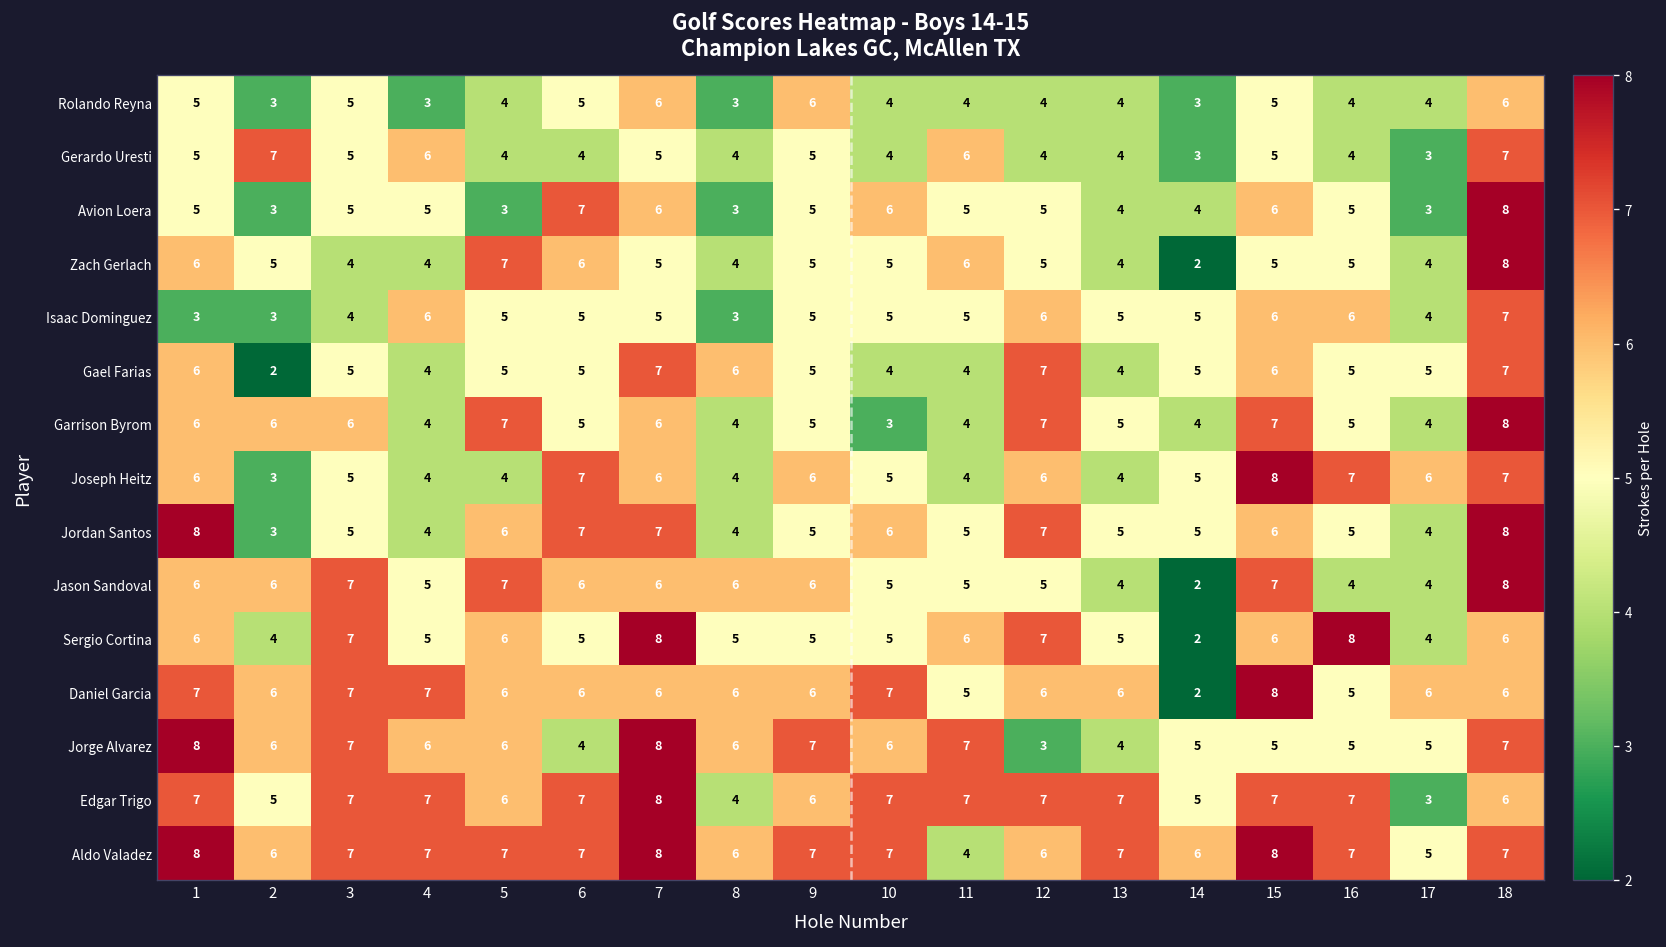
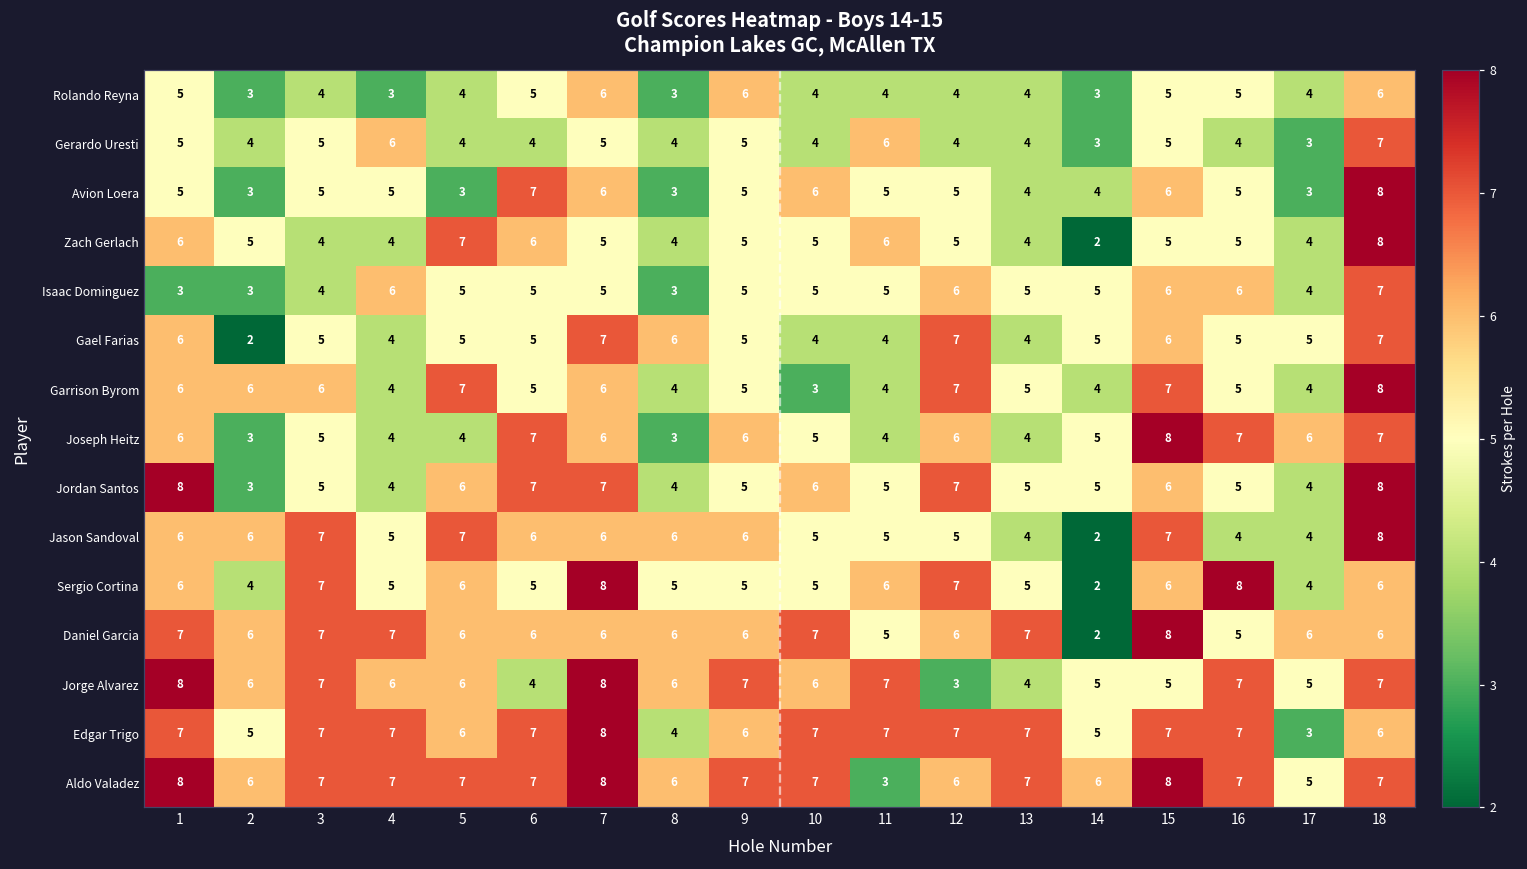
Rolando Reyna, 3: 5 -> 4
Rolando Reyna, 16: 4 -> 5
Gerardo Uresti, 2: 7 -> 4
Joseph Heitz, 8: 4 -> 3
Daniel Garcia, 13: 6 -> 7
Jorge Alvarez, 16: 5 -> 7
Aldo Valadez, 11: 4 -> 3
